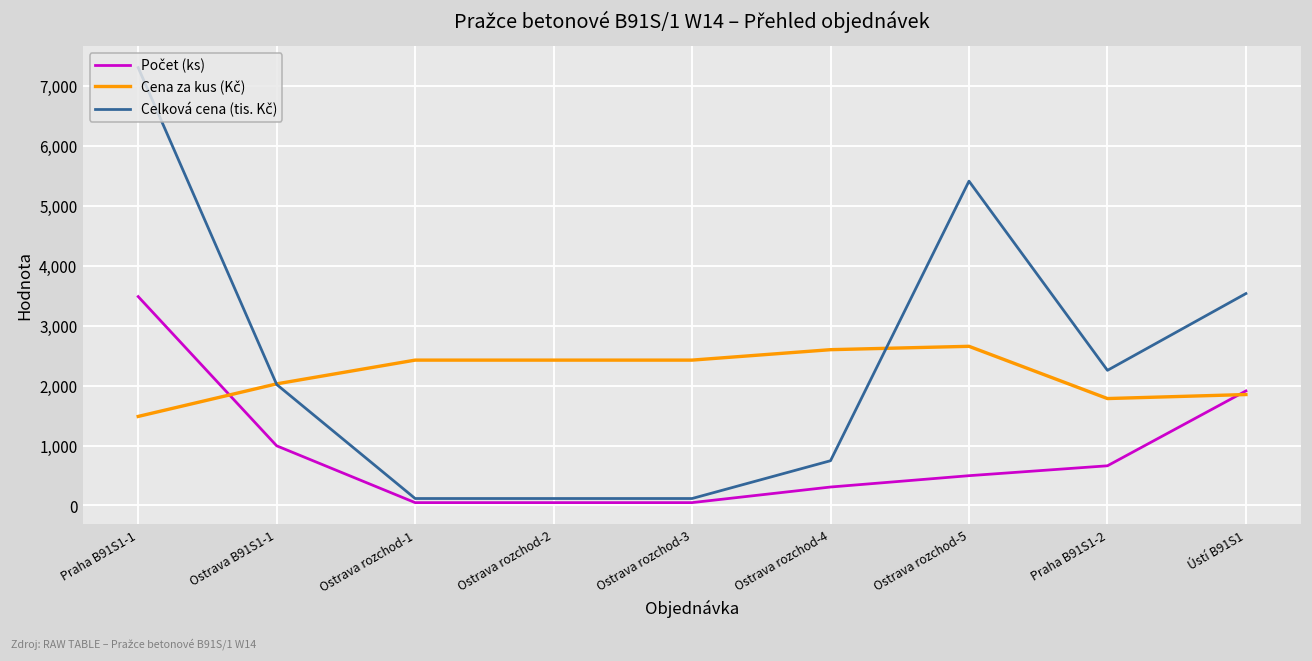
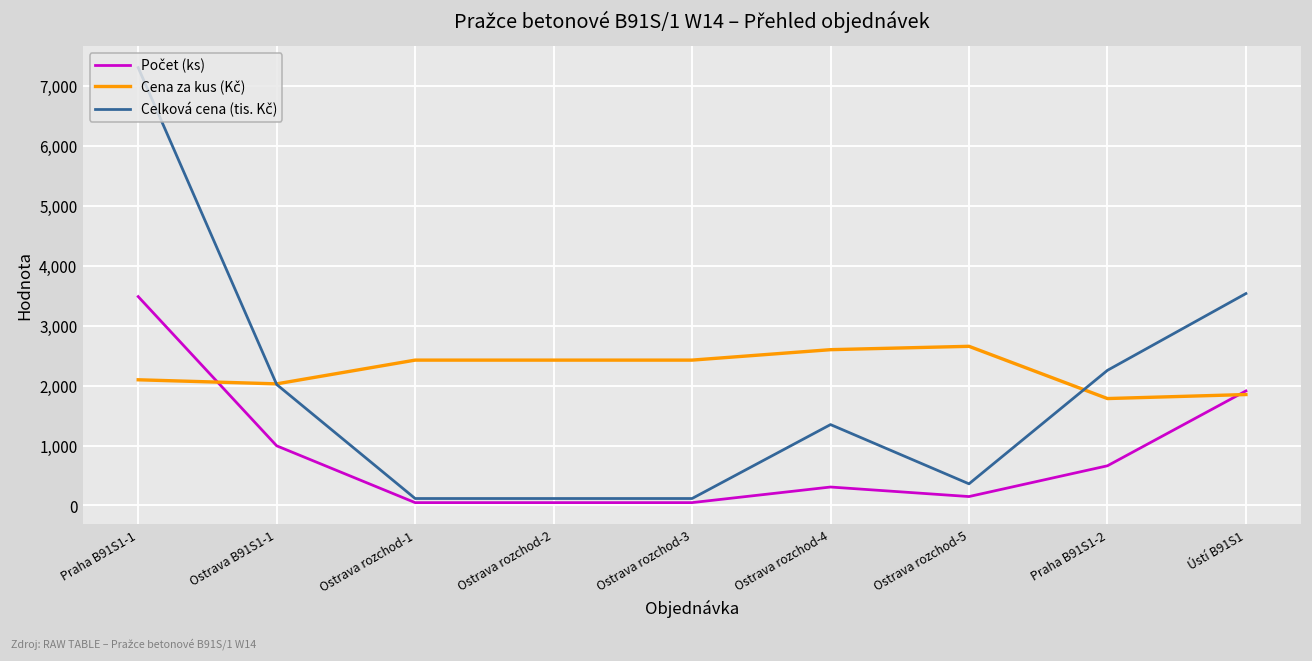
Cena za kus (Kč), Praha B91S1-1: 1,500 -> 2,100
Celková cena (tis. Kč), Ostrava rozchod-4: 700 -> 1,300
Počet (ks), Ostrava rozchod-5: 500 -> 100
Celková cena (tis. Kč), Ostrava rozchod-5: 5,400 -> 400
